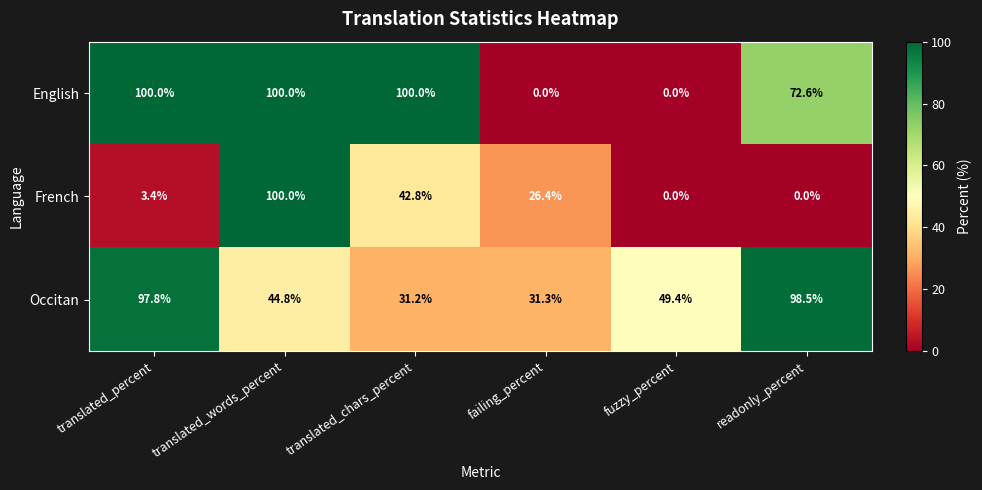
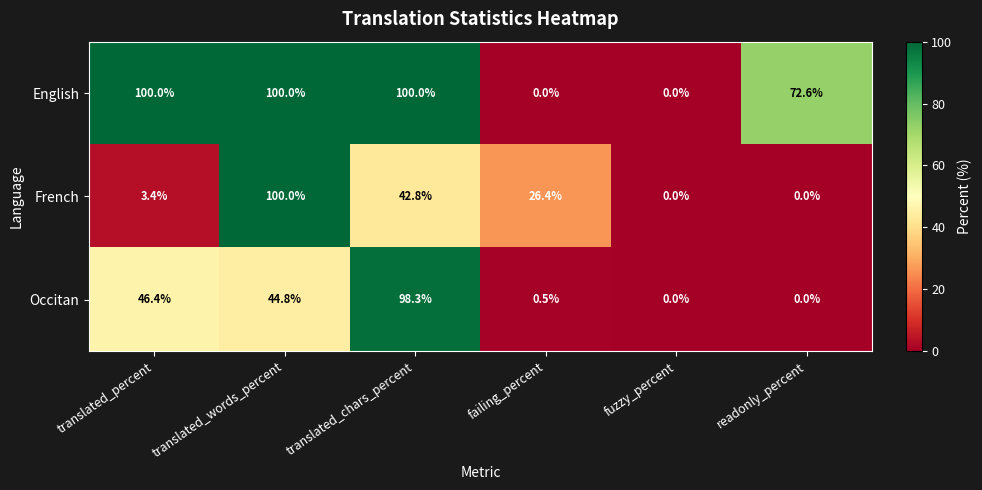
Occitan, translated_percent: 97.8% -> 46.4%
Occitan, translated_chars_percent: 31.2% -> 98.3%
Occitan, failing_percent: 31.3% -> 0.5%
Occitan, fuzzy_percent: 49.4% -> 0.0%
Occitan, readonly_percent: 98.5% -> 0.0%
